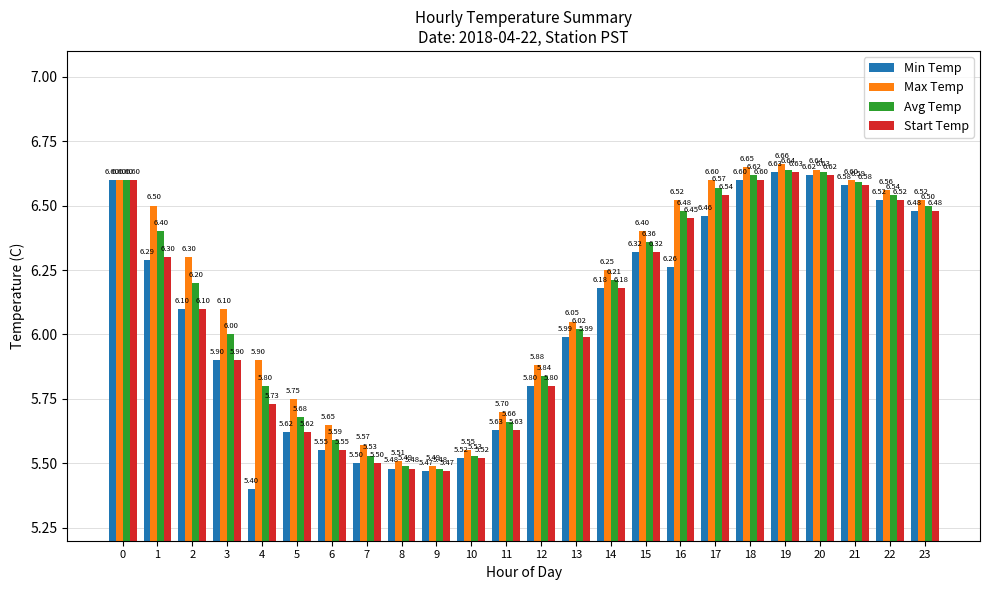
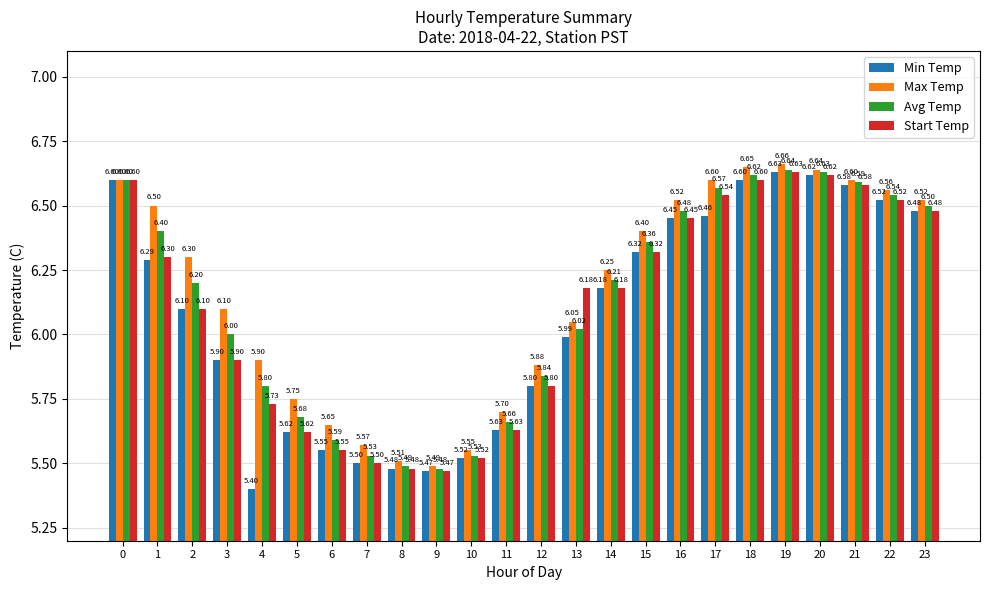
Start Temp, 13: 5.99 -> 6.18
Min Temp, 16: 6.26 -> 6.45
